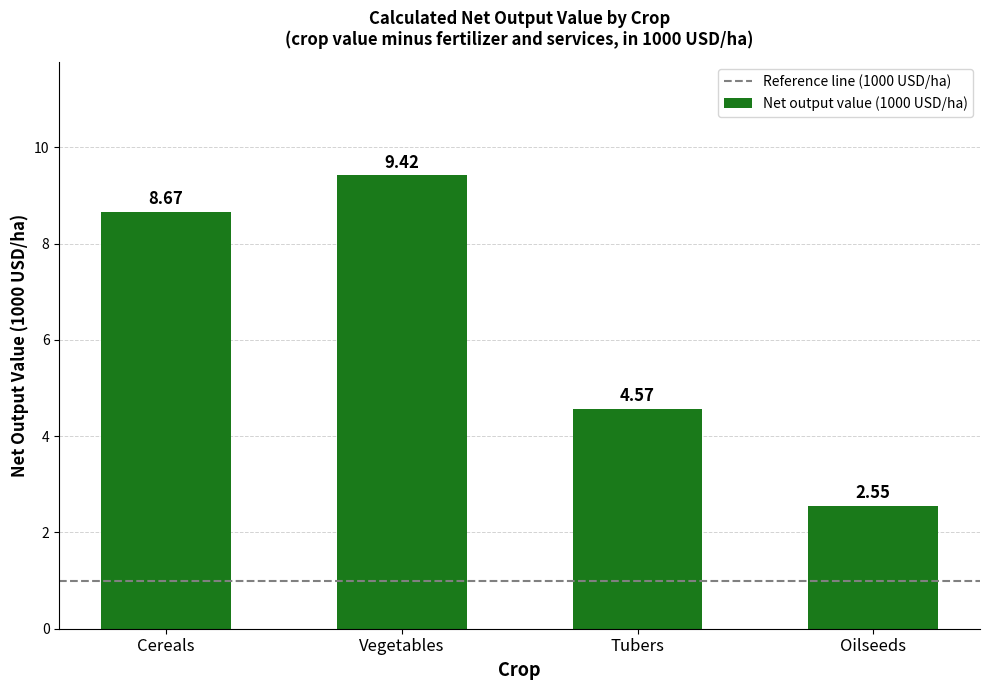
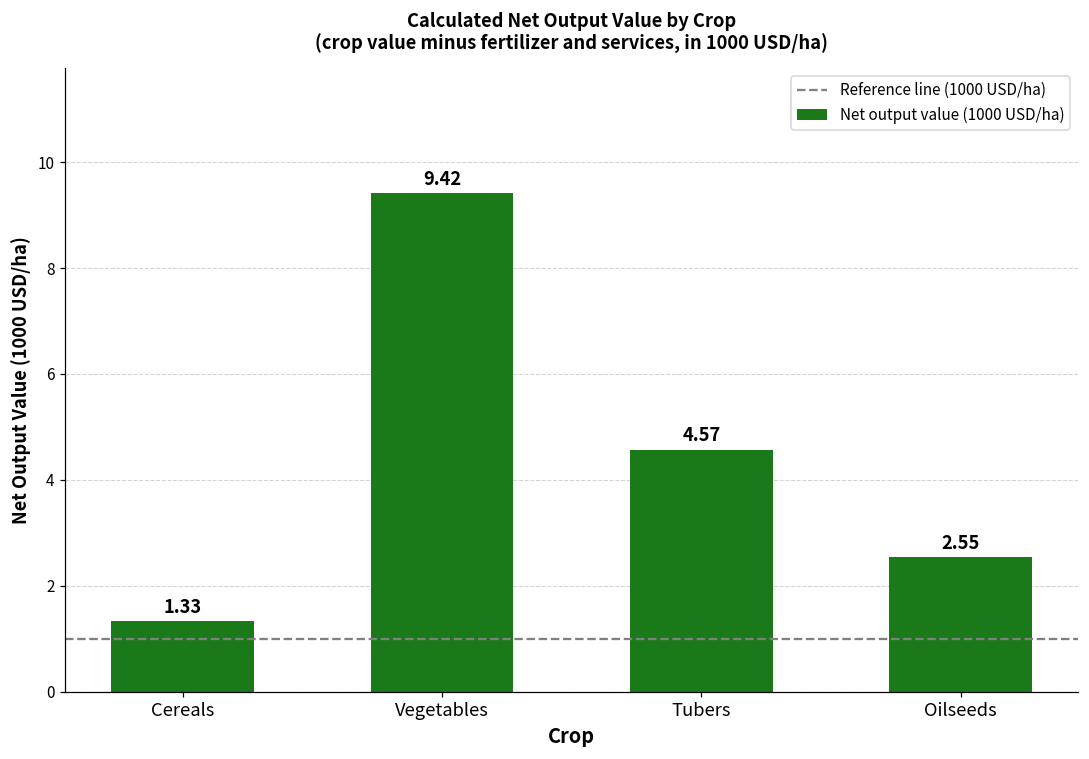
Cereals: 8.67 -> 1.33
